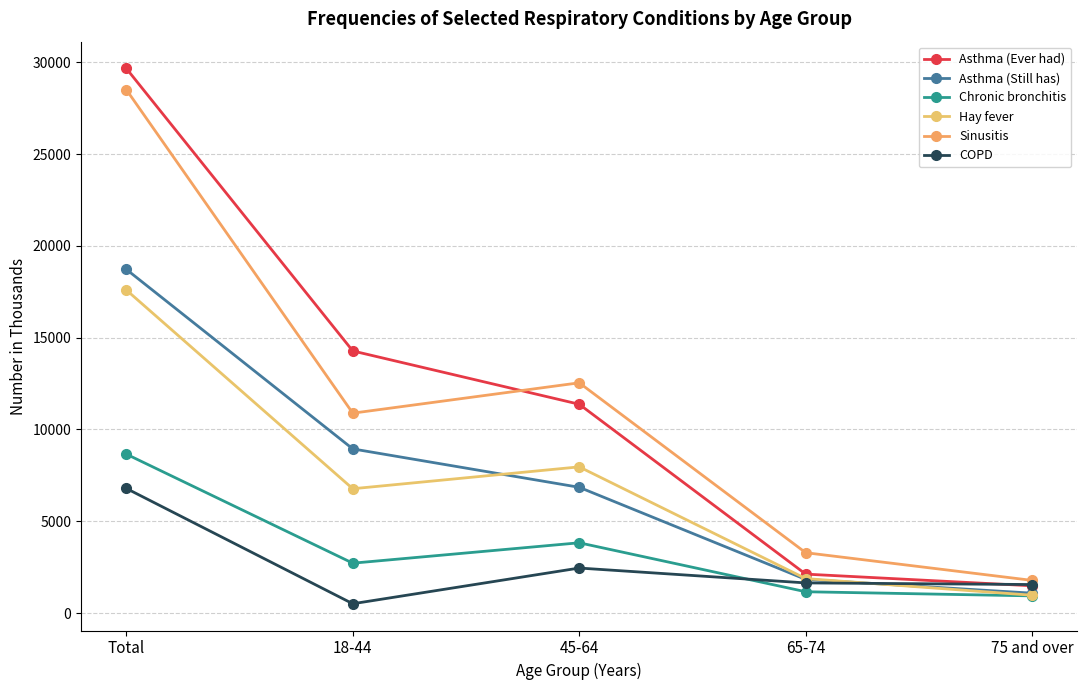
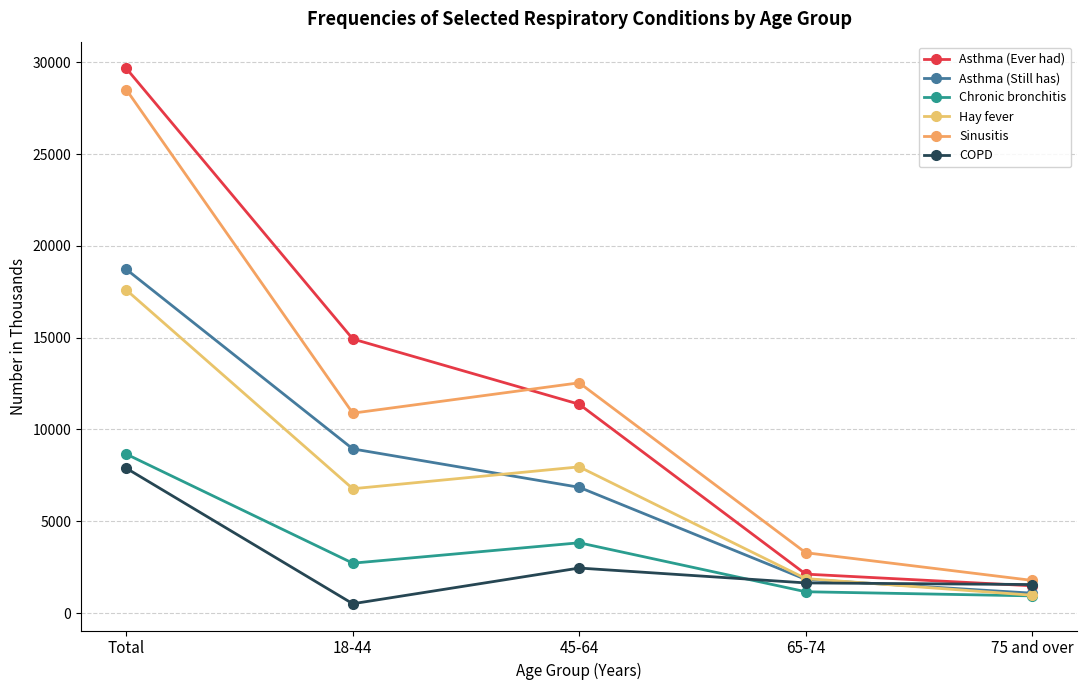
COPD, Total: 6800 -> 7900
Asthma (Ever had), 18-44: 14300 -> 14900
